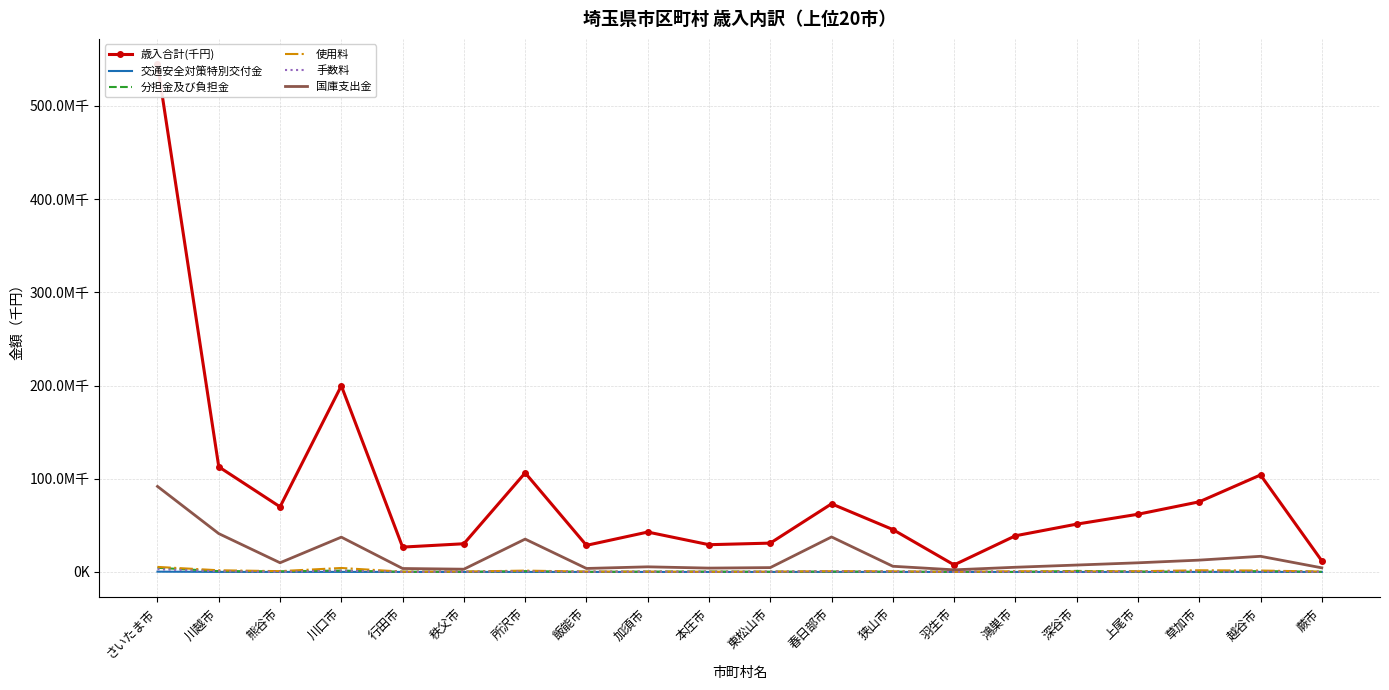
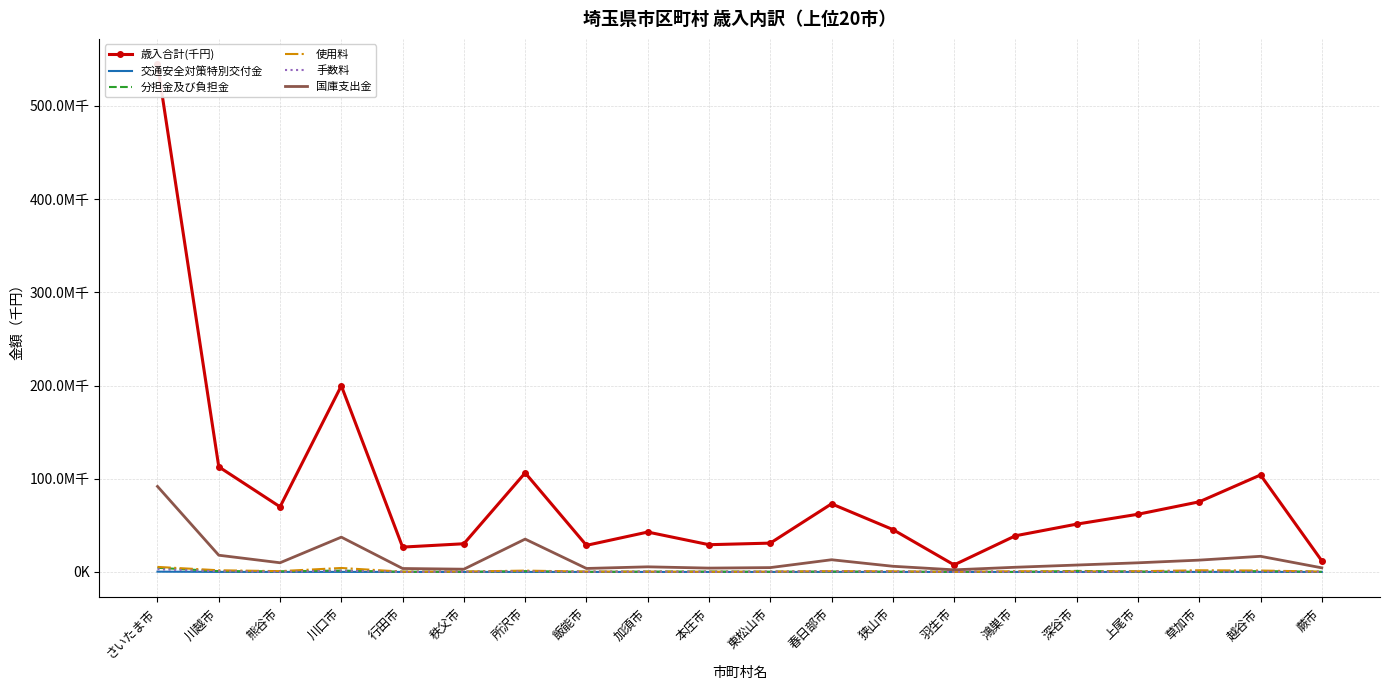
国庫支出金, 川越市: 40M千 -> 20M千
国庫支出金, 春日部市: 40M千 -> 10M千
